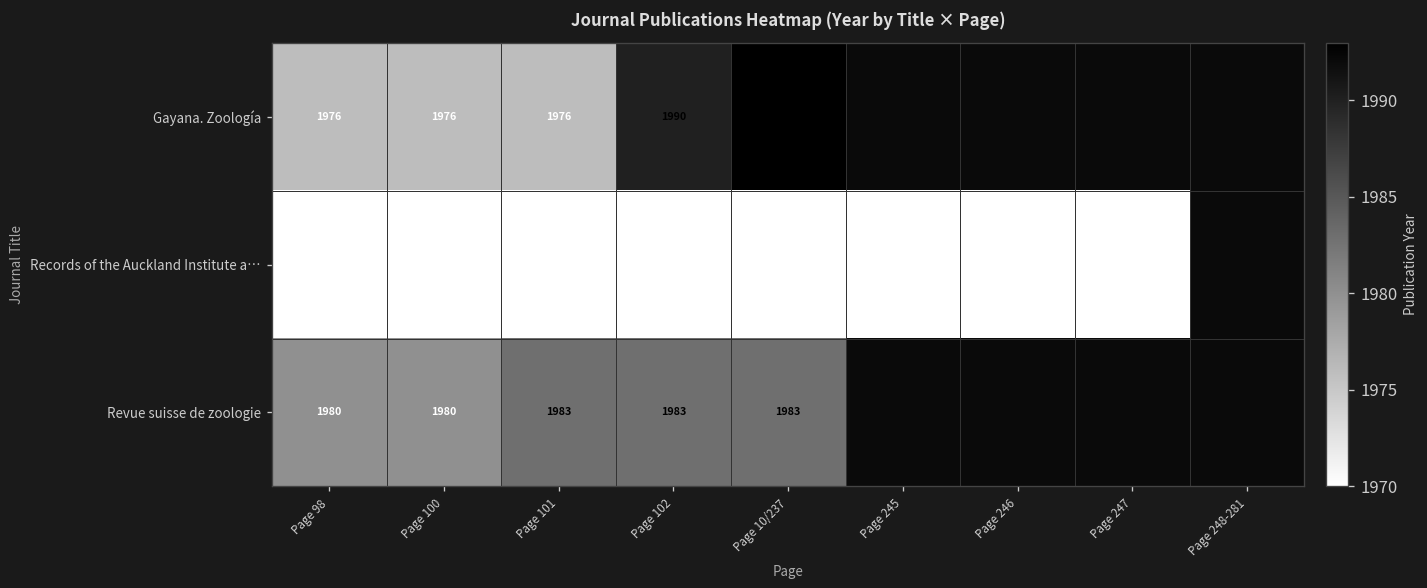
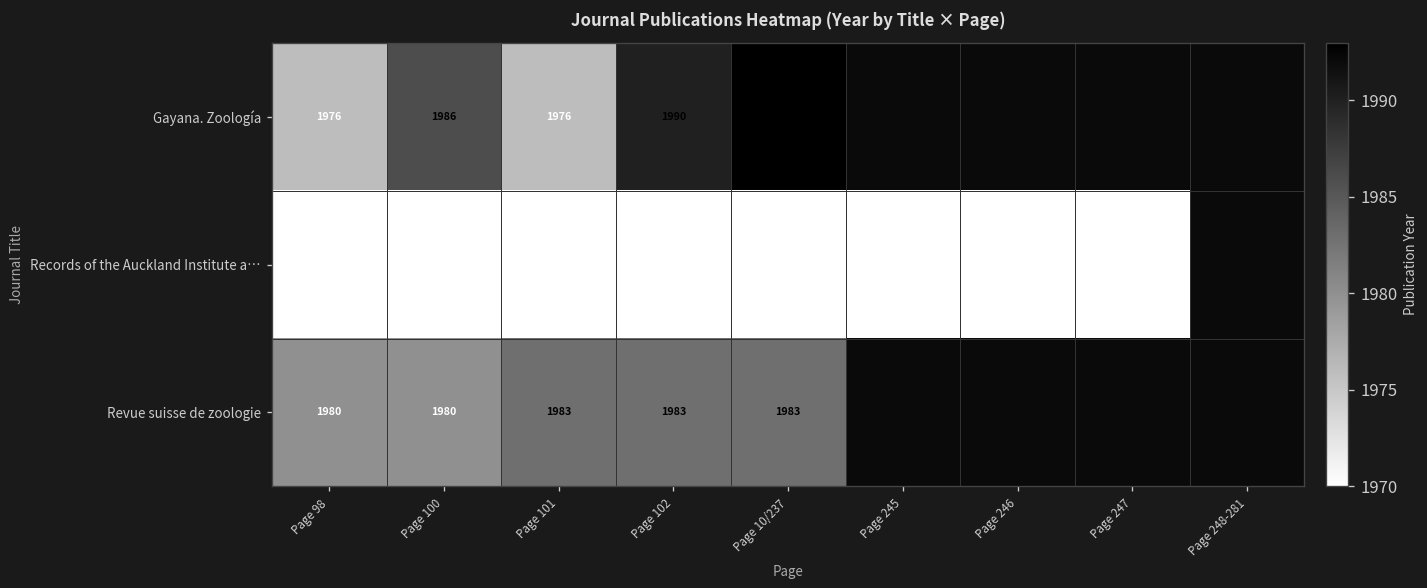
Gayana. Zoología, Page 100: 1976 -> 1986
